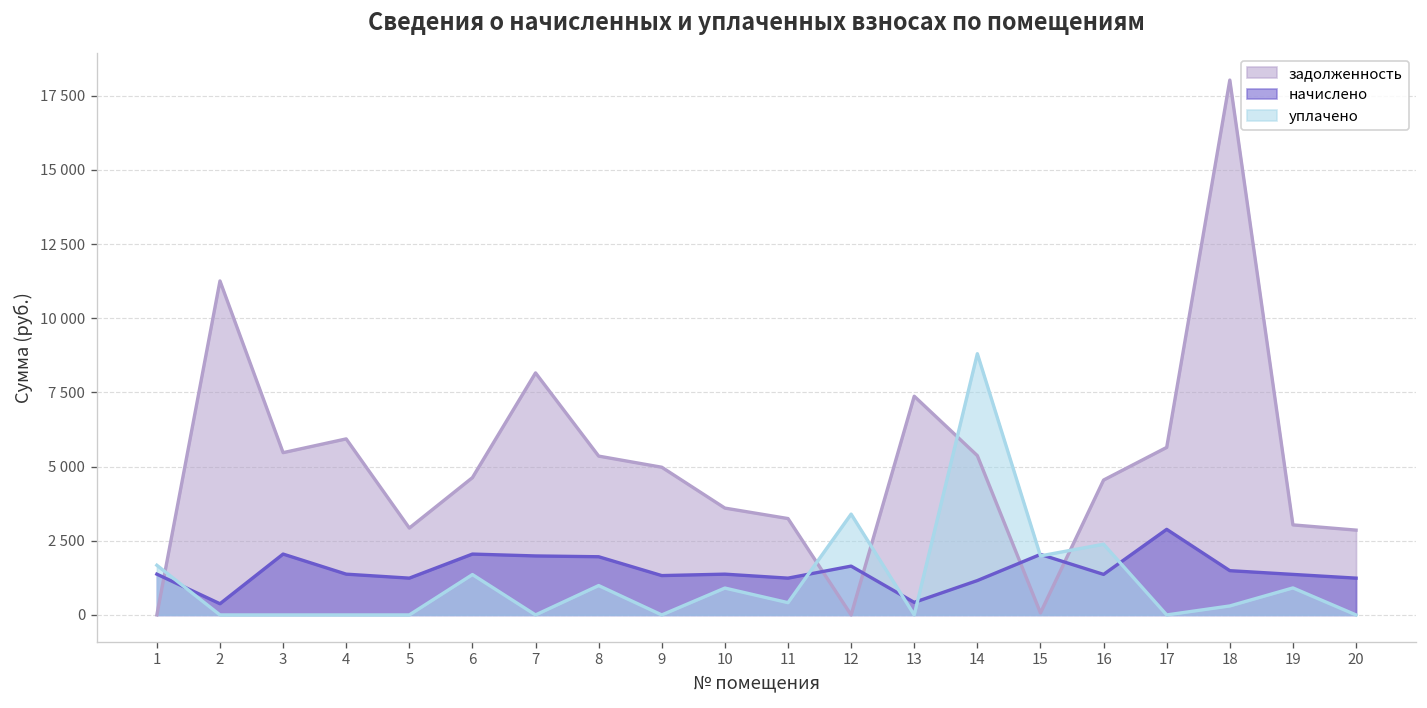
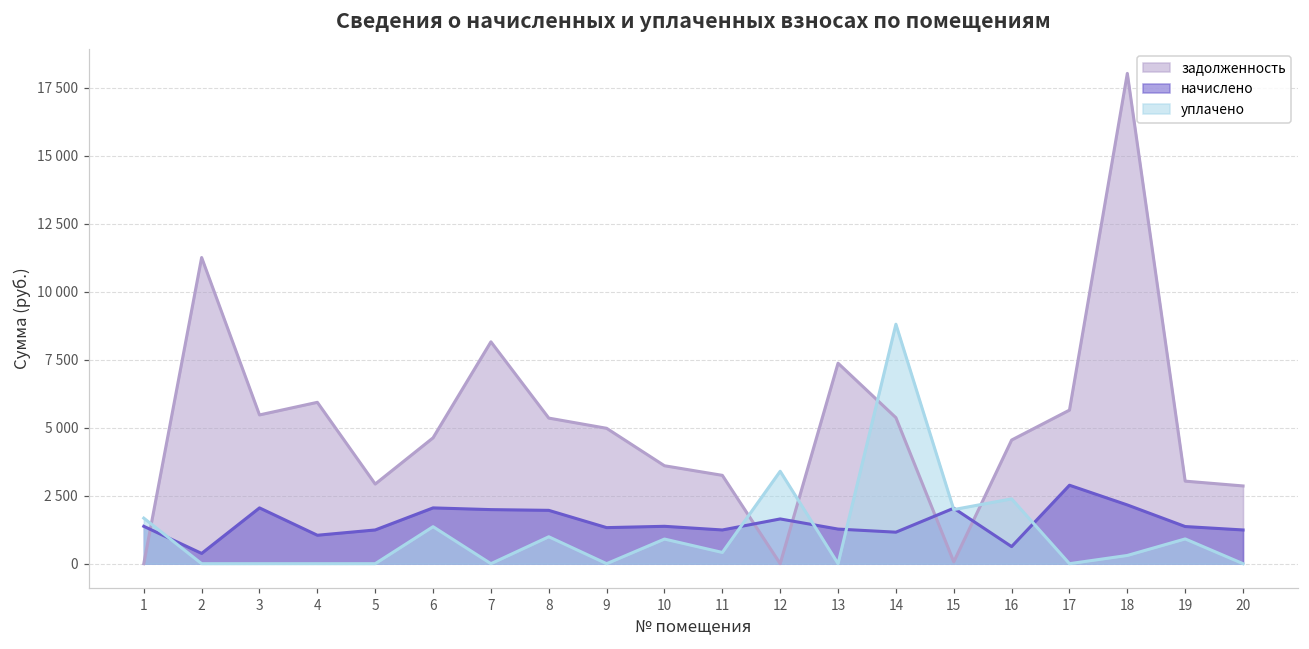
начислено, 4: 1400 -> 1000
начислено, 13: 400 -> 1300
начислено, 16: 1400 -> 600
начислено, 18: 1500 -> 2200
